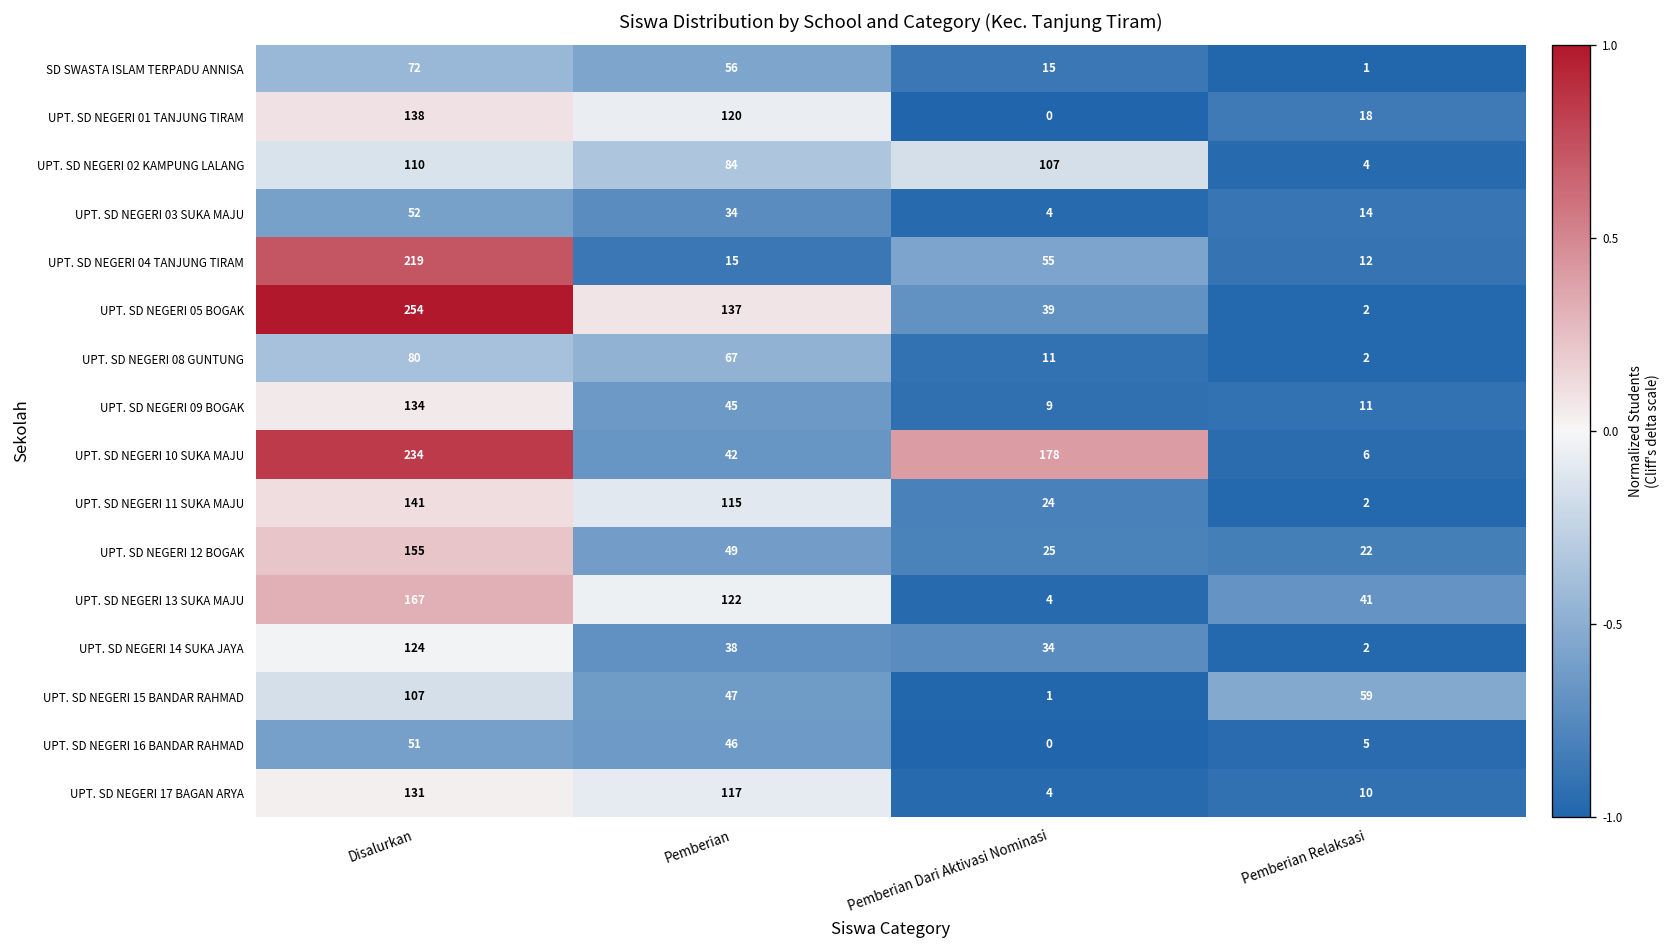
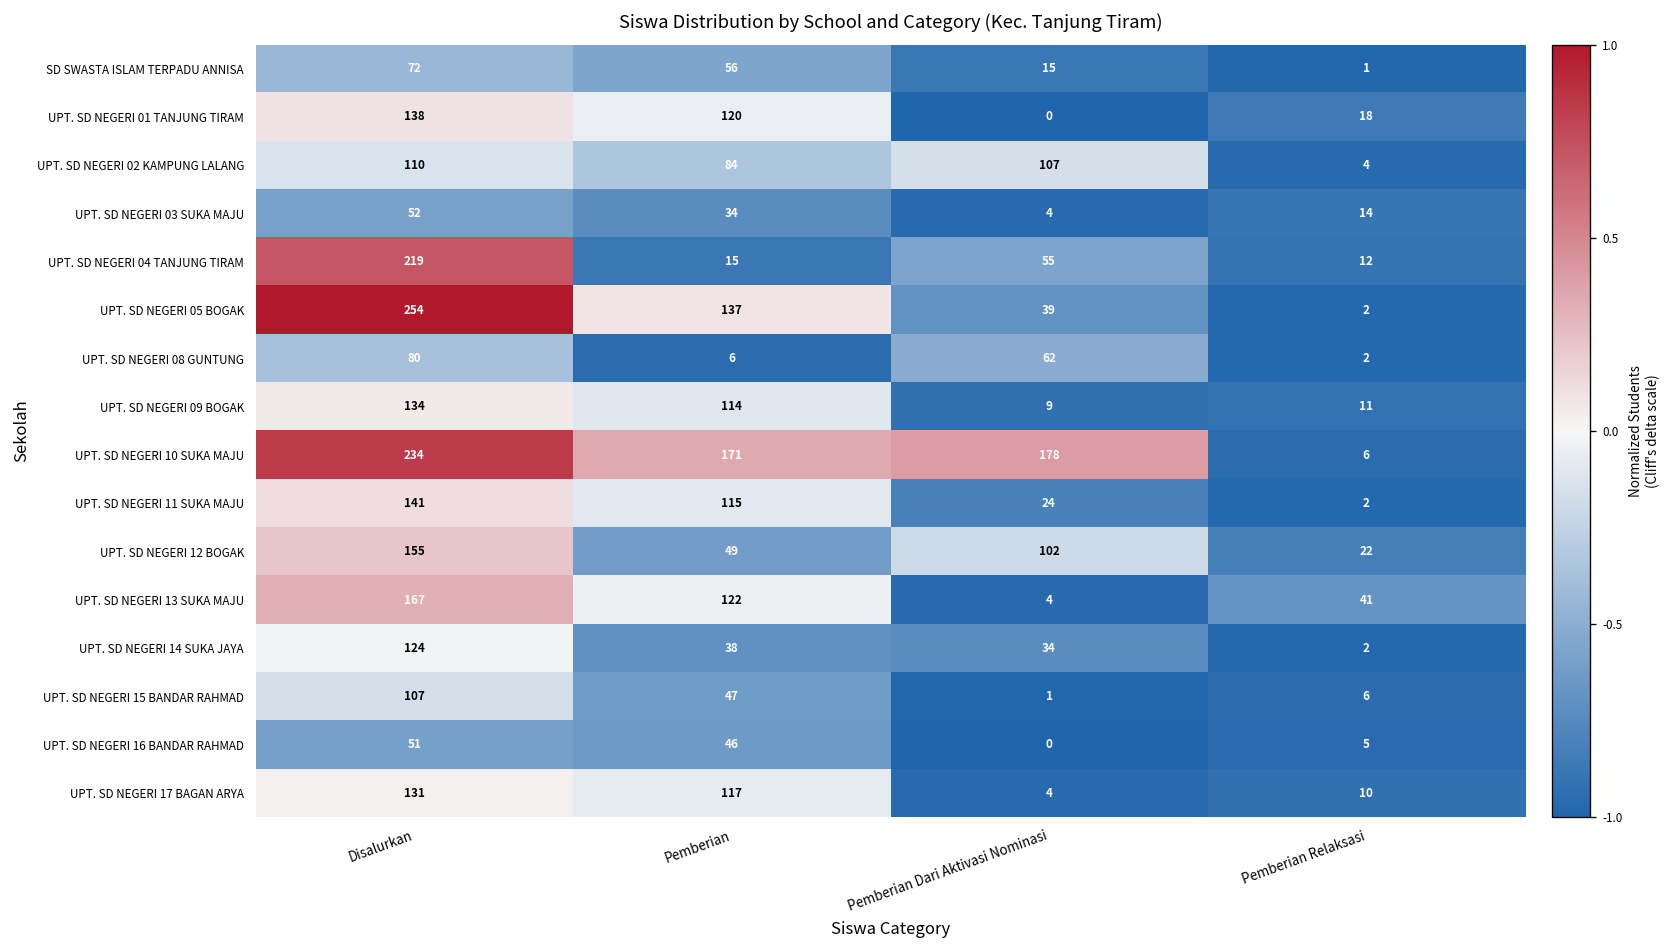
UPT. SD NEGERI 08 GUNTUNG, Pemberian: 67 -> 6
UPT. SD NEGERI 08 GUNTUNG, Pemberian Dari Aktivasi Nominasi: 11 -> 62
UPT. SD NEGERI 09 BOGAK, Pemberian: 45 -> 114
UPT. SD NEGERI 10 SUKA MAJU, Pemberian: 42 -> 171
UPT. SD NEGERI 12 BOGAK, Pemberian Dari Aktivasi Nominasi: 25 -> 102
UPT. SD NEGERI 15 BANDAR RAHMAD, Pemberian Relaksasi: 59 -> 6
